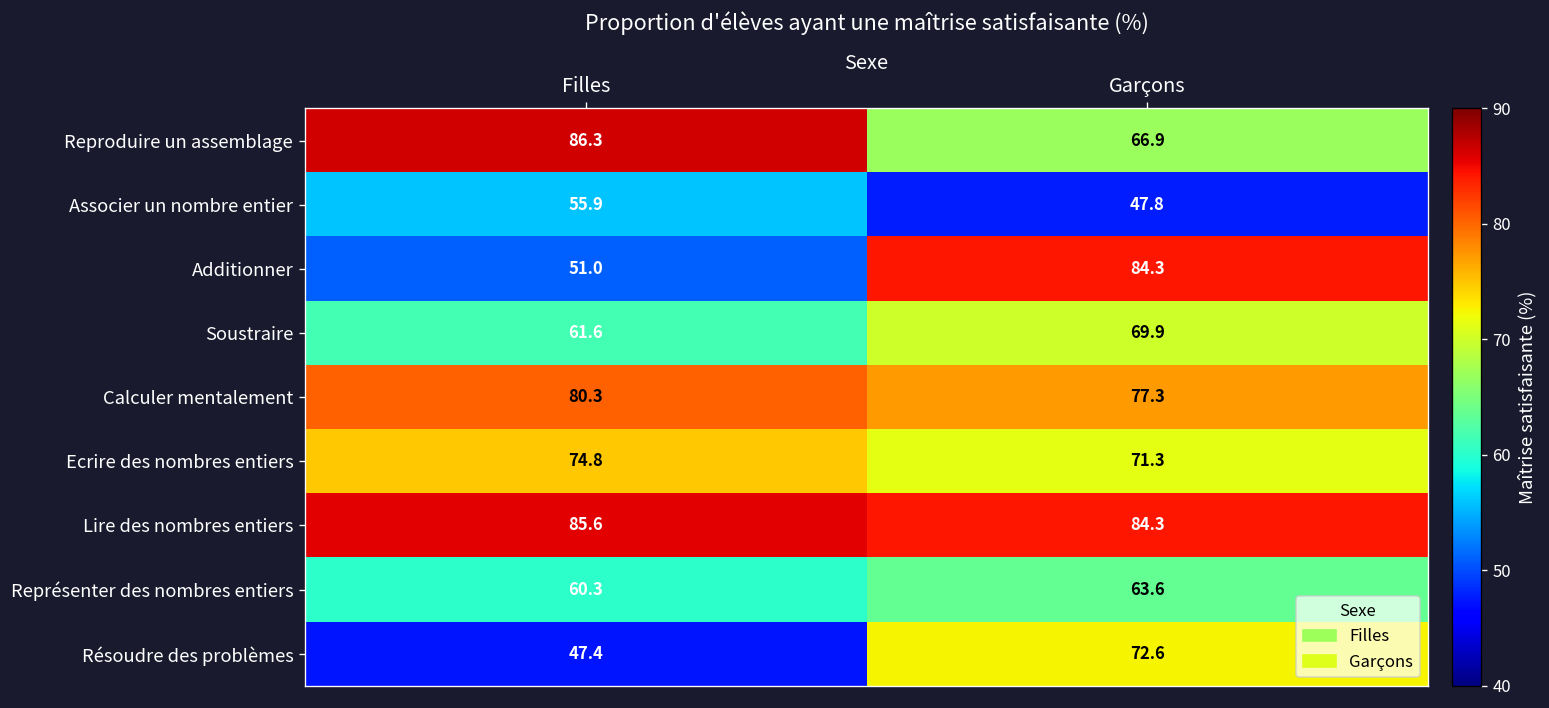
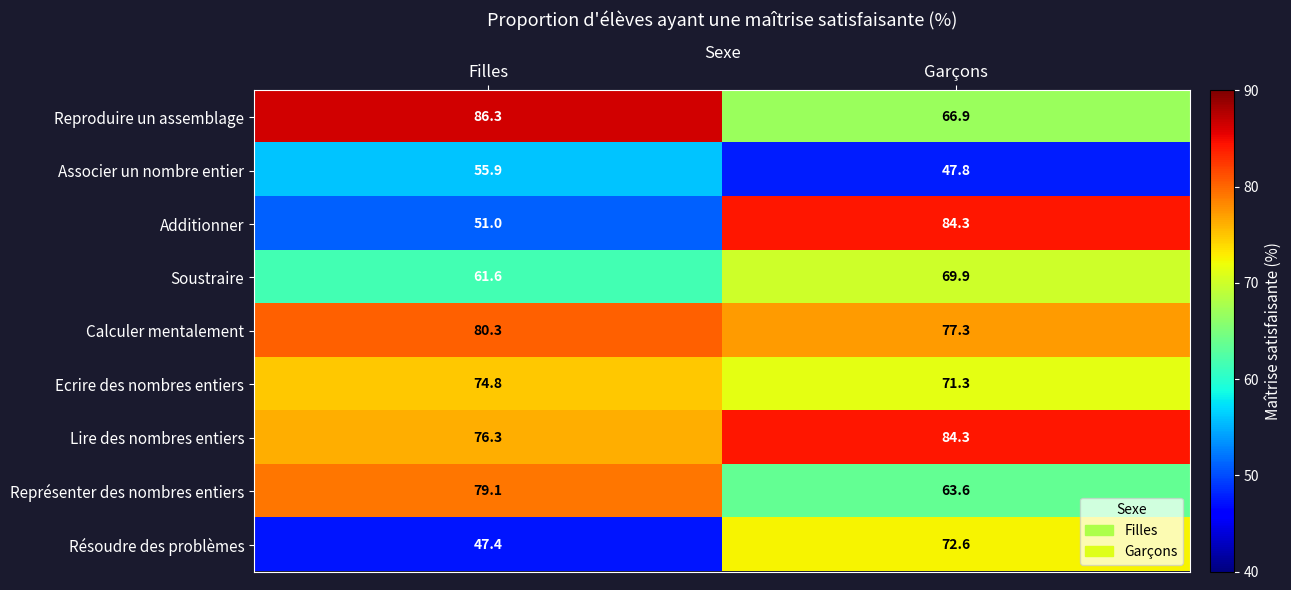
Lire des nombres entiers, Filles: 85.6 -> 76.3
Représenter des nombres entiers, Filles: 60.3 -> 79.1
